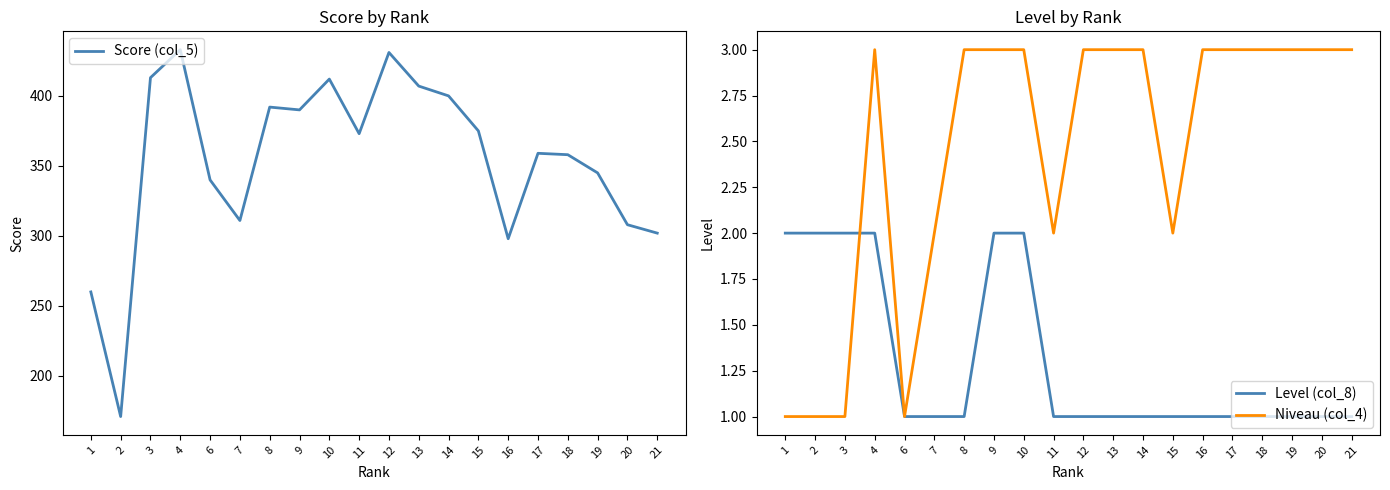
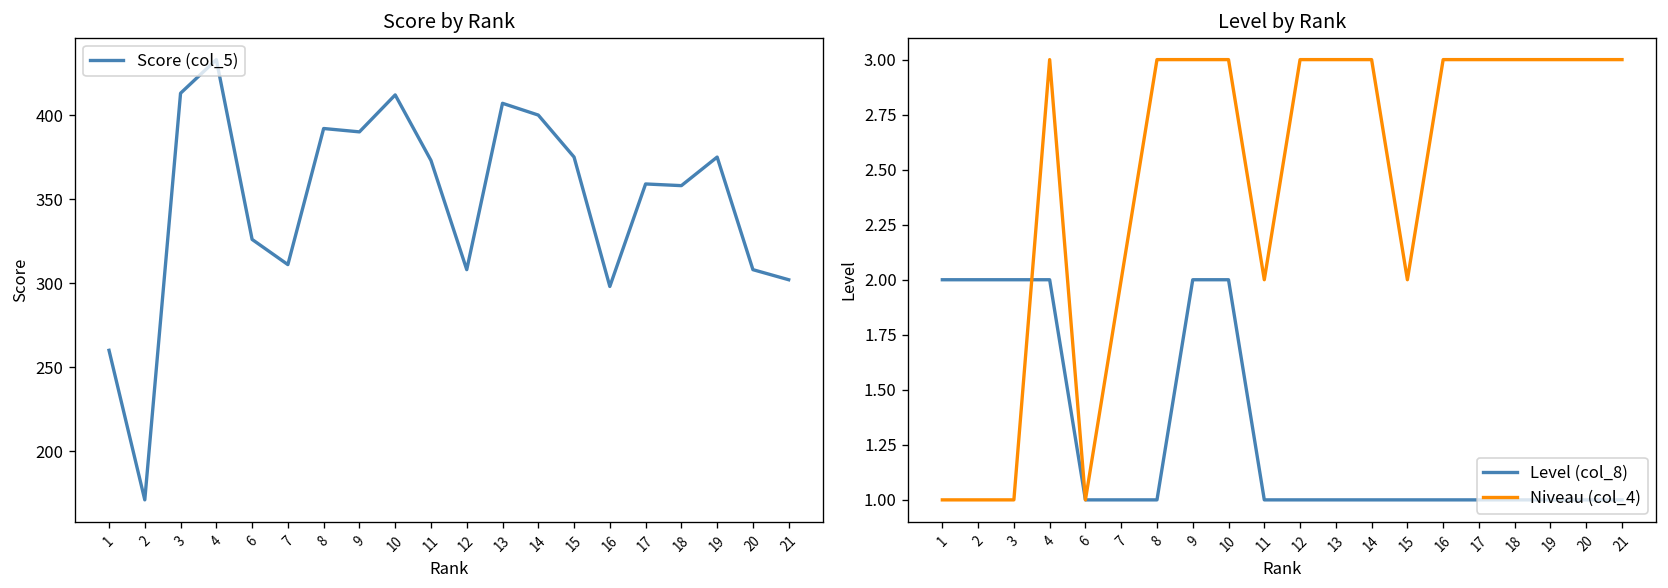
Score by Rank, 6: 340 -> 326
Score by Rank, 12: 431 -> 308
Score by Rank, 19: 345 -> 375
